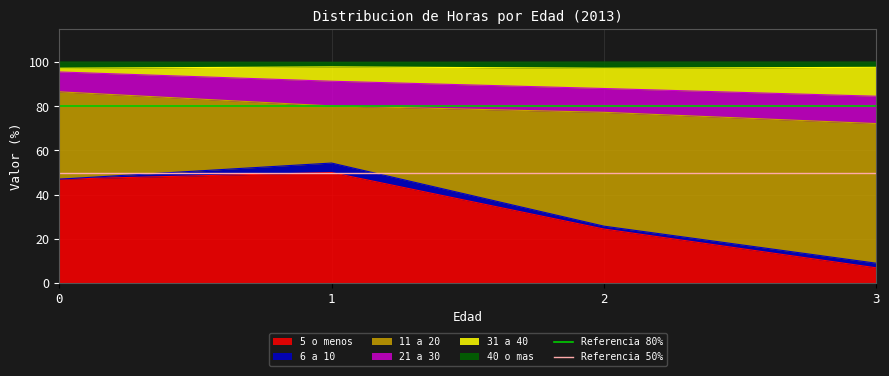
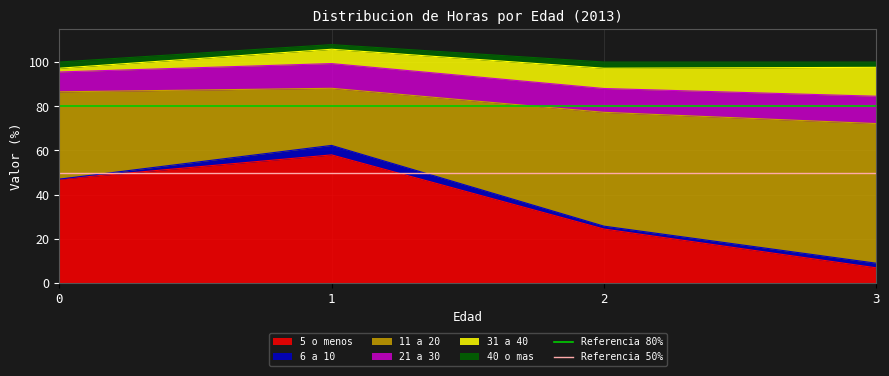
5 o menos, 1: 50 -> 58
